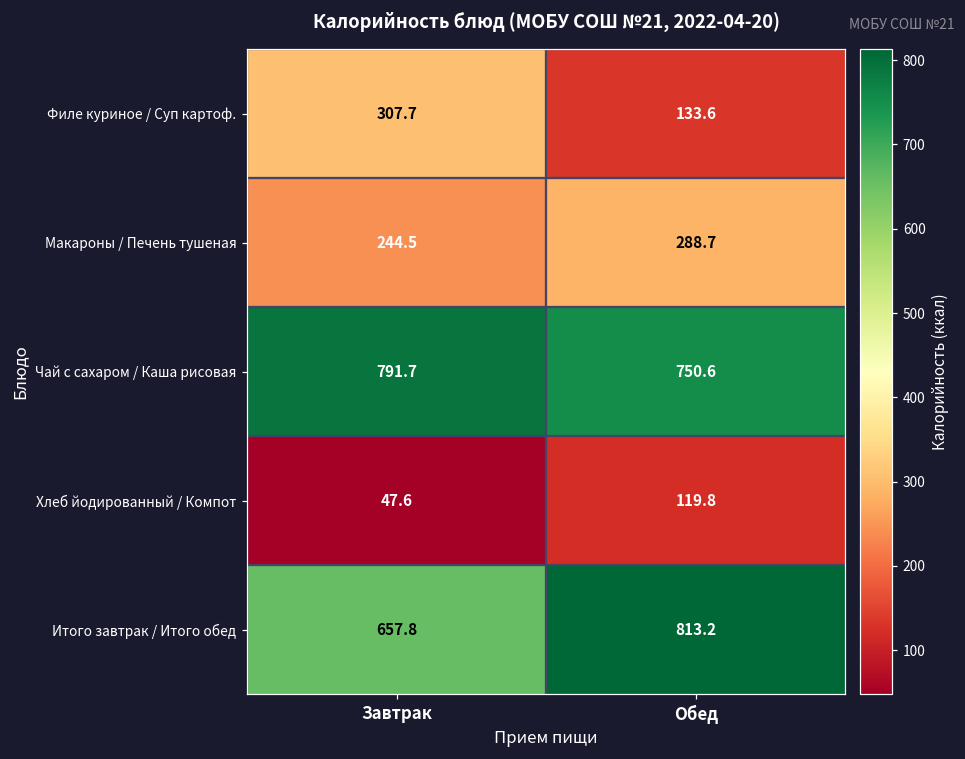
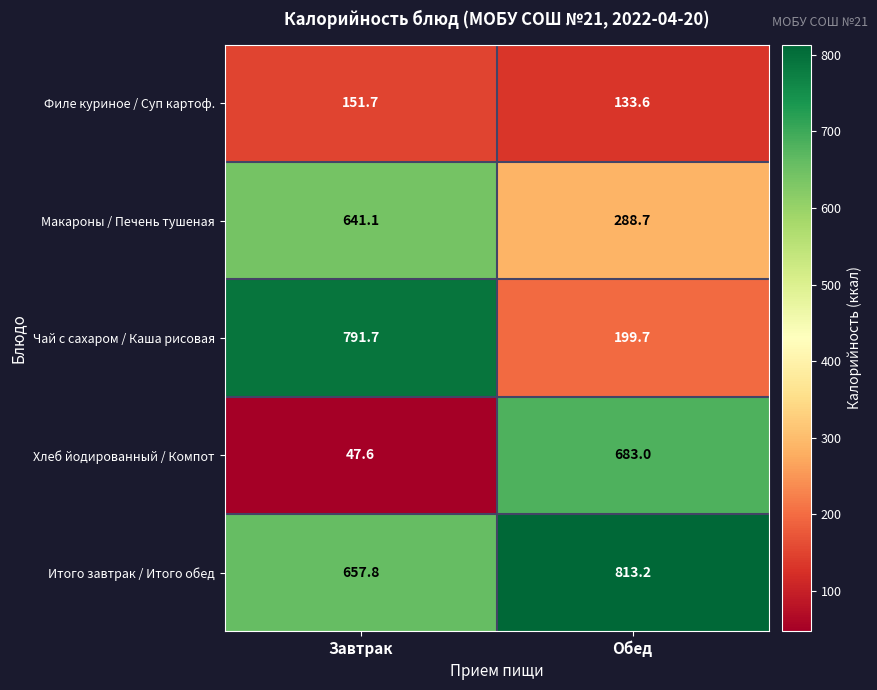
Филе куриное / Суп картоф., Завтрак: 307.7 -> 151.7
Макароны / Печень тушеная, Завтрак: 244.5 -> 641.1
Чай с сахаром / Каша рисовая, Обед: 750.6 -> 199.7
Хлеб йодированный / Компот, Обед: 119.8 -> 683.0
